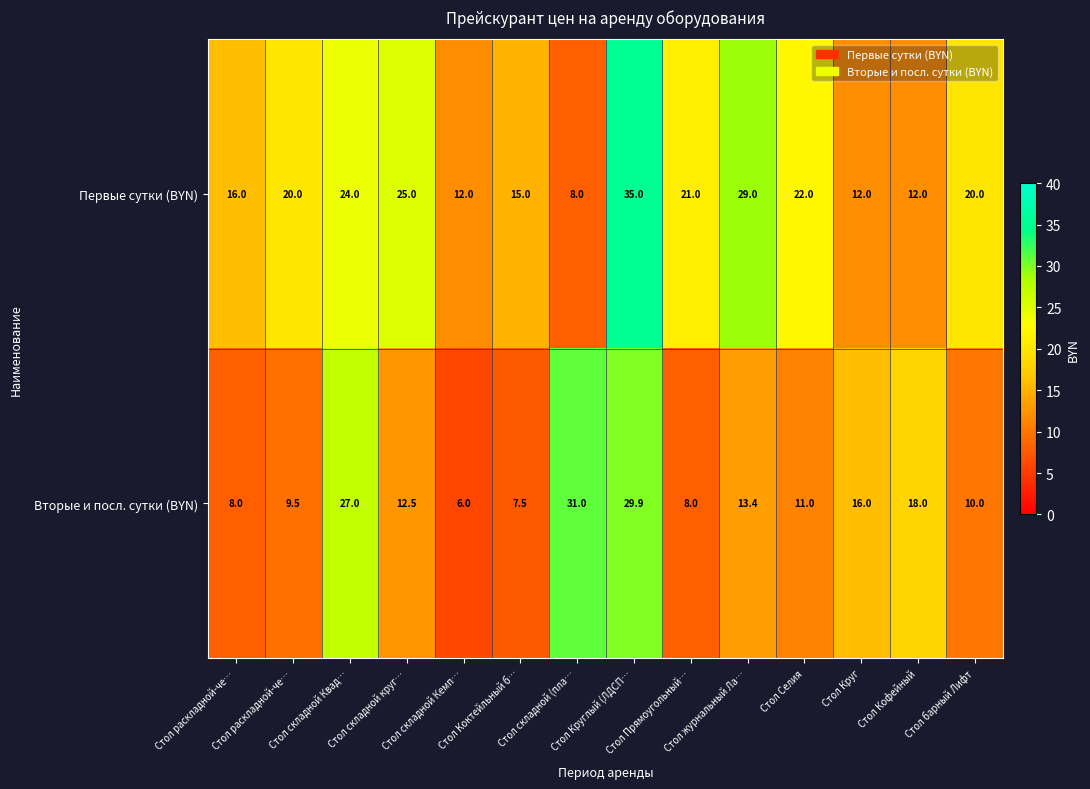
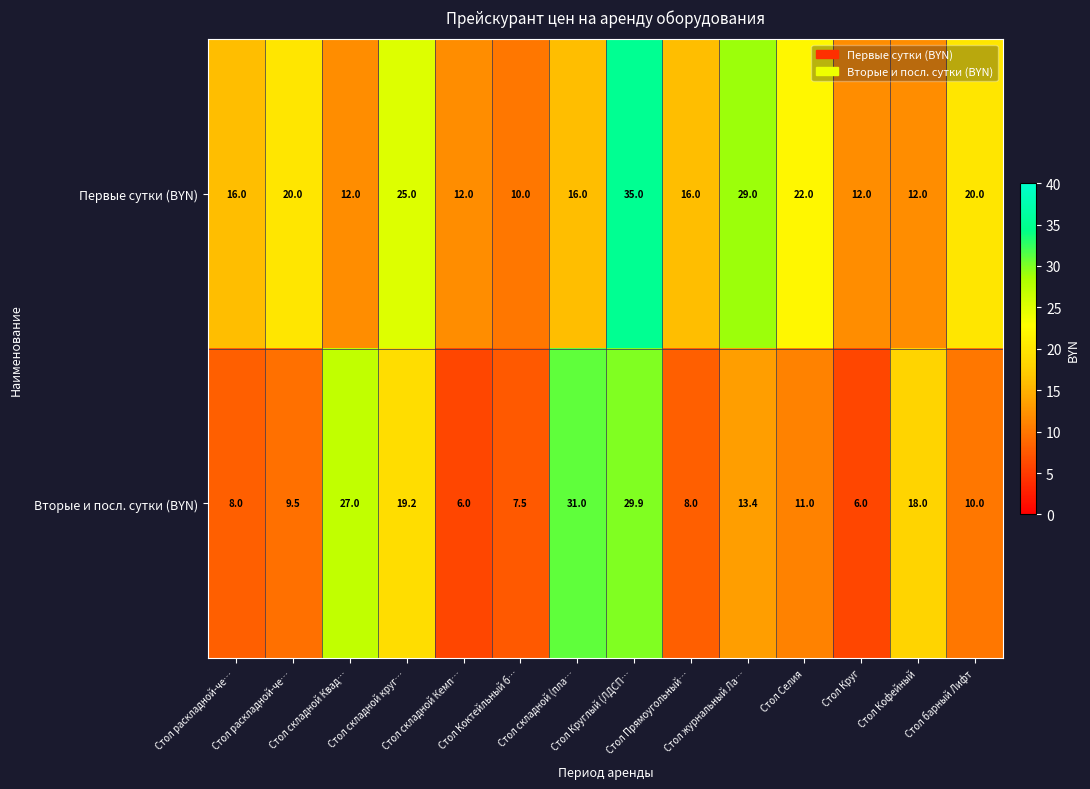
Первые сутки (BYN), Стол складной Квад…: 24.0 -> 12.0
Первые сутки (BYN), Стол Коктейльный б…: 15.0 -> 10.0
Первые сутки (BYN), Стол складной (пла…: 8.0 -> 16.0
Первые сутки (BYN), Стол Прямоугольный…: 21.0 -> 16.0
Вторые и посл. сутки (BYN), Стол складной круг…: 12.5 -> 19.2
Вторые и посл. сутки (BYN), Стол Круг: 16.0 -> 6.0
